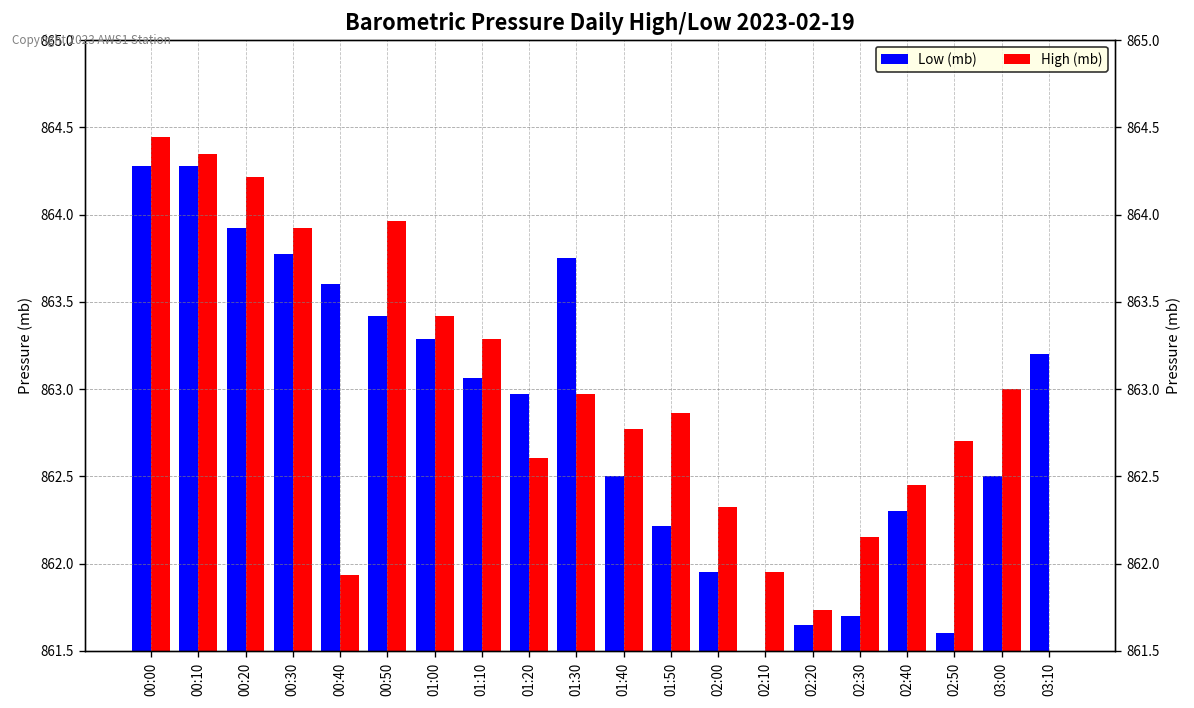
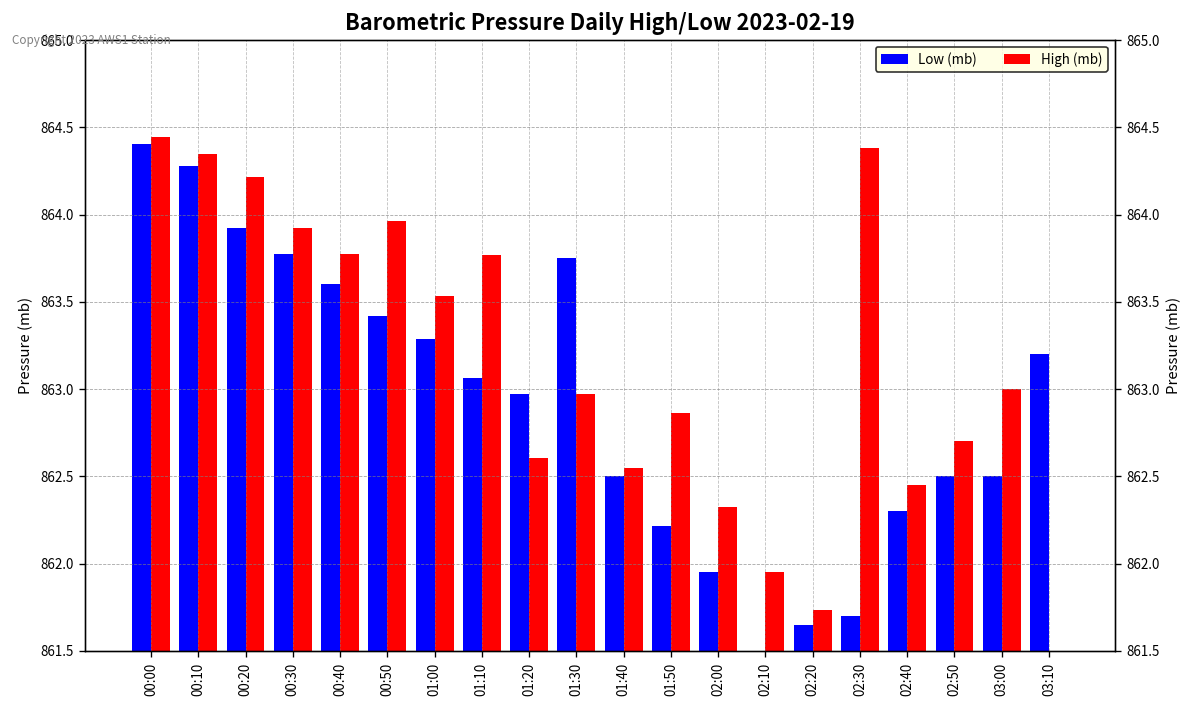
Low (mb), 00:00: 864.28 -> 864.40
High (mb), 00:40: 861.93 -> 863.77
High (mb), 01:00: 863.42 -> 863.53
High (mb), 01:10: 863.29 -> 863.77
High (mb), 01:40: 862.77 -> 862.55
High (mb), 02:30: 862.15 -> 864.38
Low (mb), 02:50: 861.6 -> 862.5
